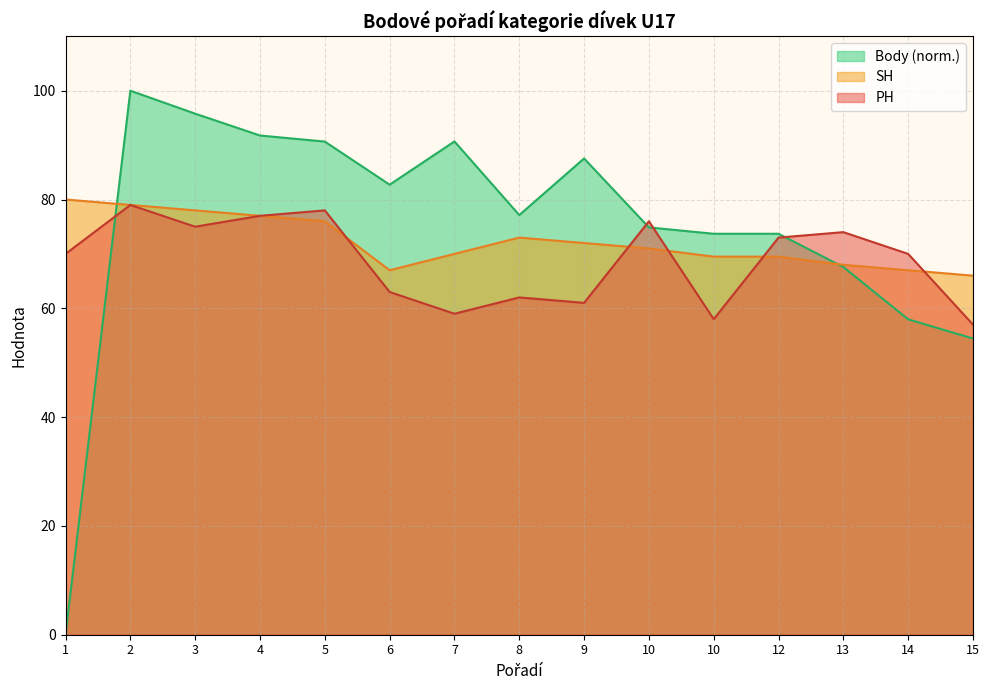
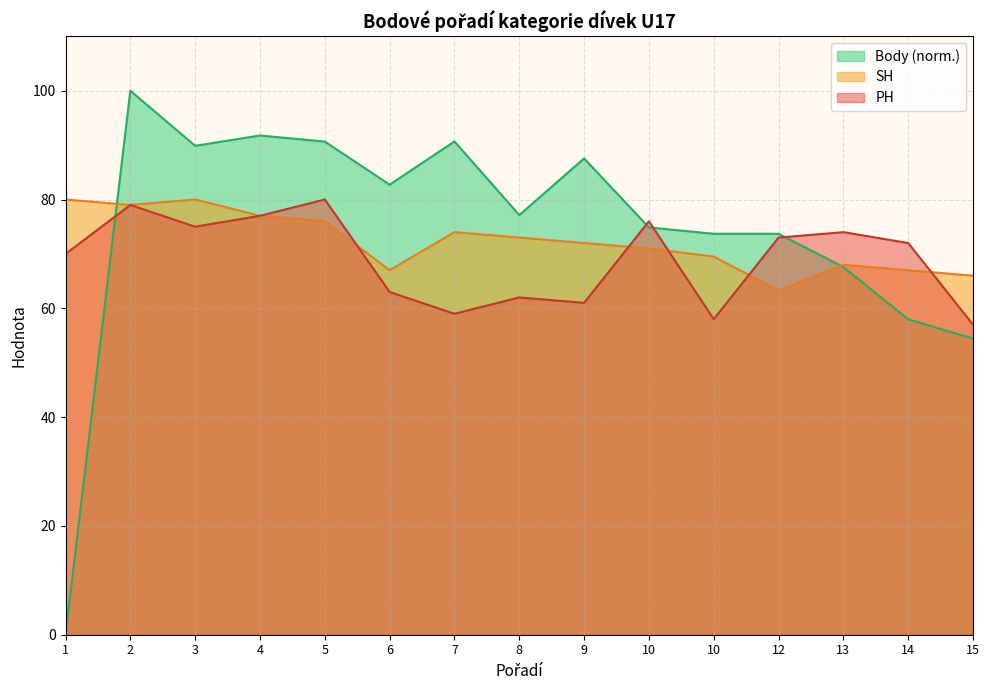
Body (norm.), 3: 96 -> 90
SH, 3: 78 -> 80
PH, 5: 78 -> 80
SH, 7: 70 -> 74
SH, 12: 70 -> 63
PH, 14: 70 -> 72
